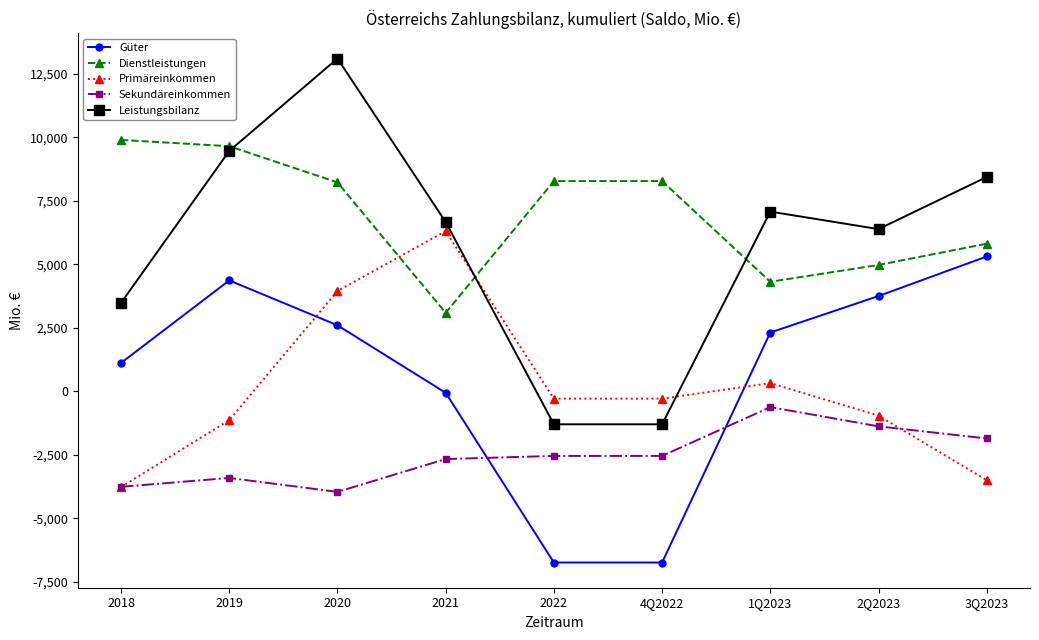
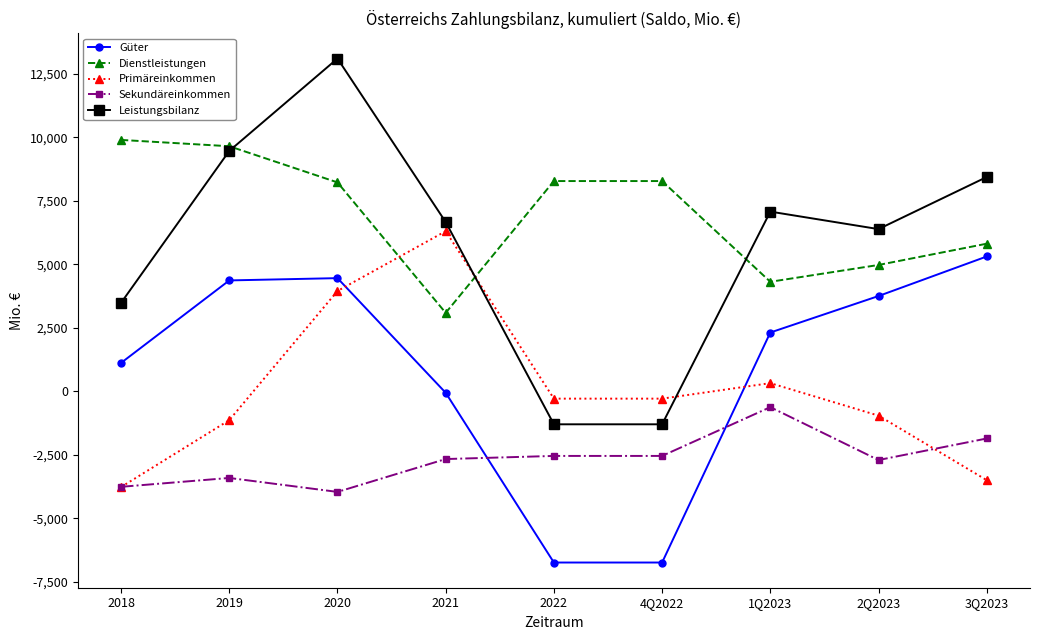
Güter, 2020: 2,600 -> 4,500
Sekundäreinkommen, 2Q2023: -1,400 -> -2,700
